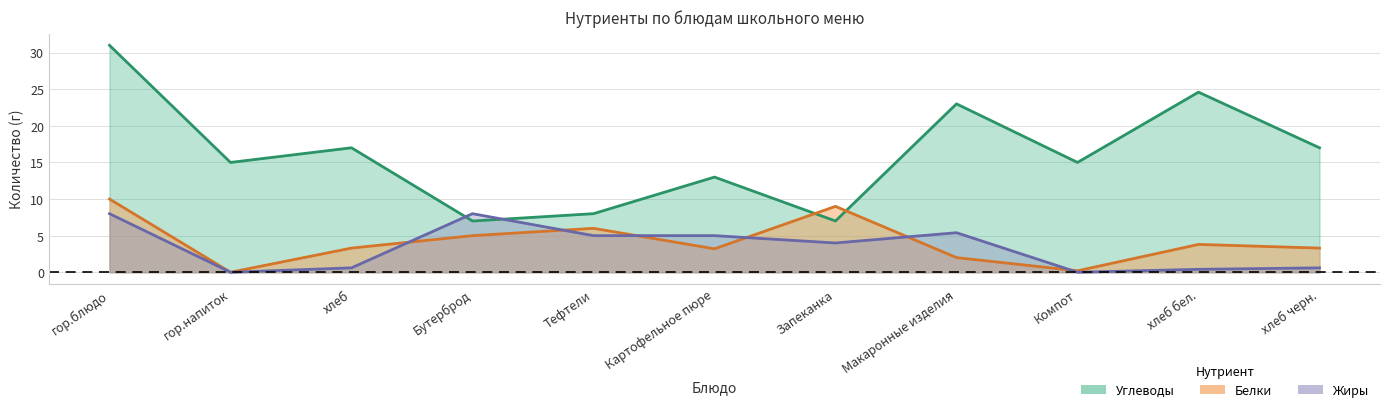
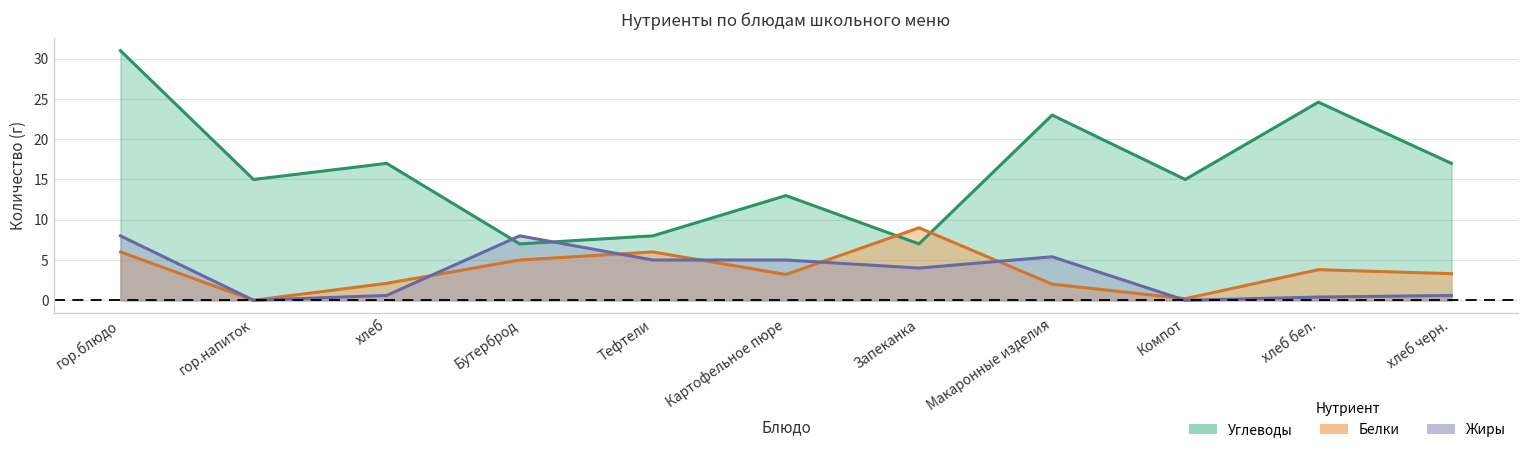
Белки, гор.блюдо: 10 -> 6
Белки, хлеб: 3 -> 2
